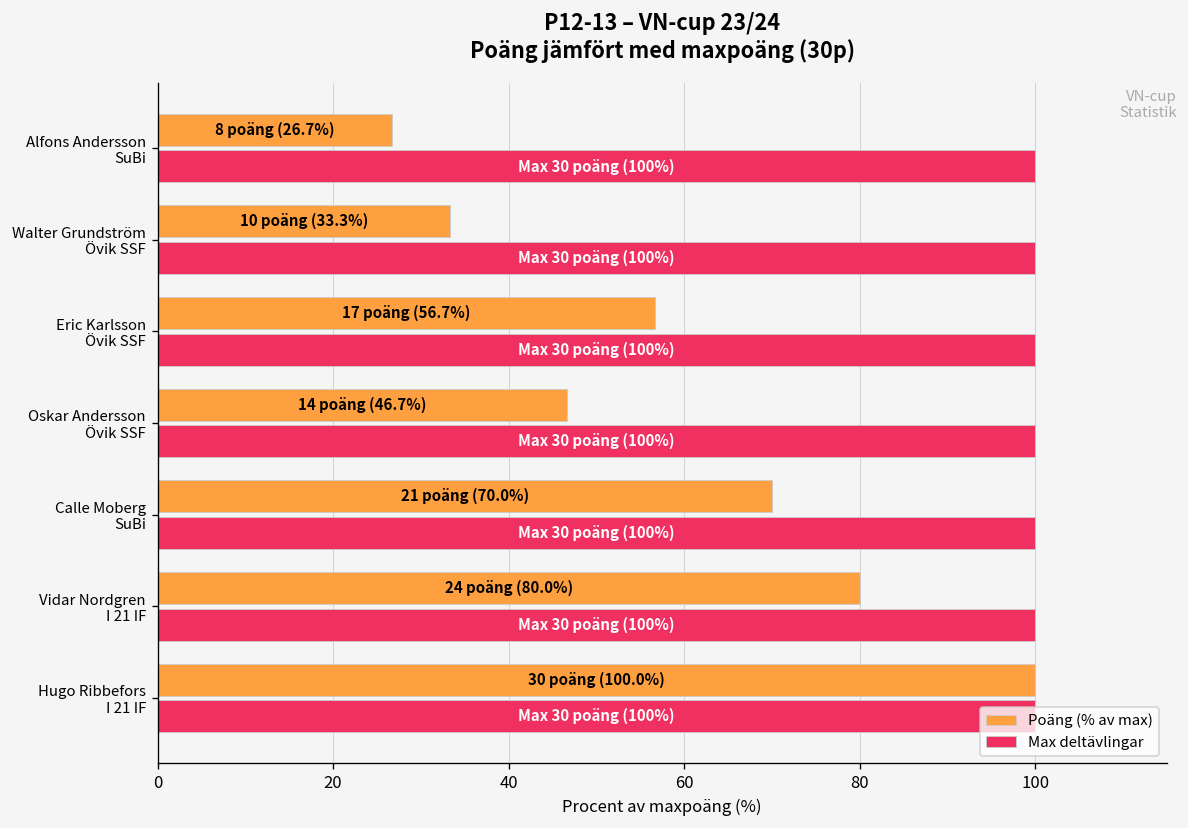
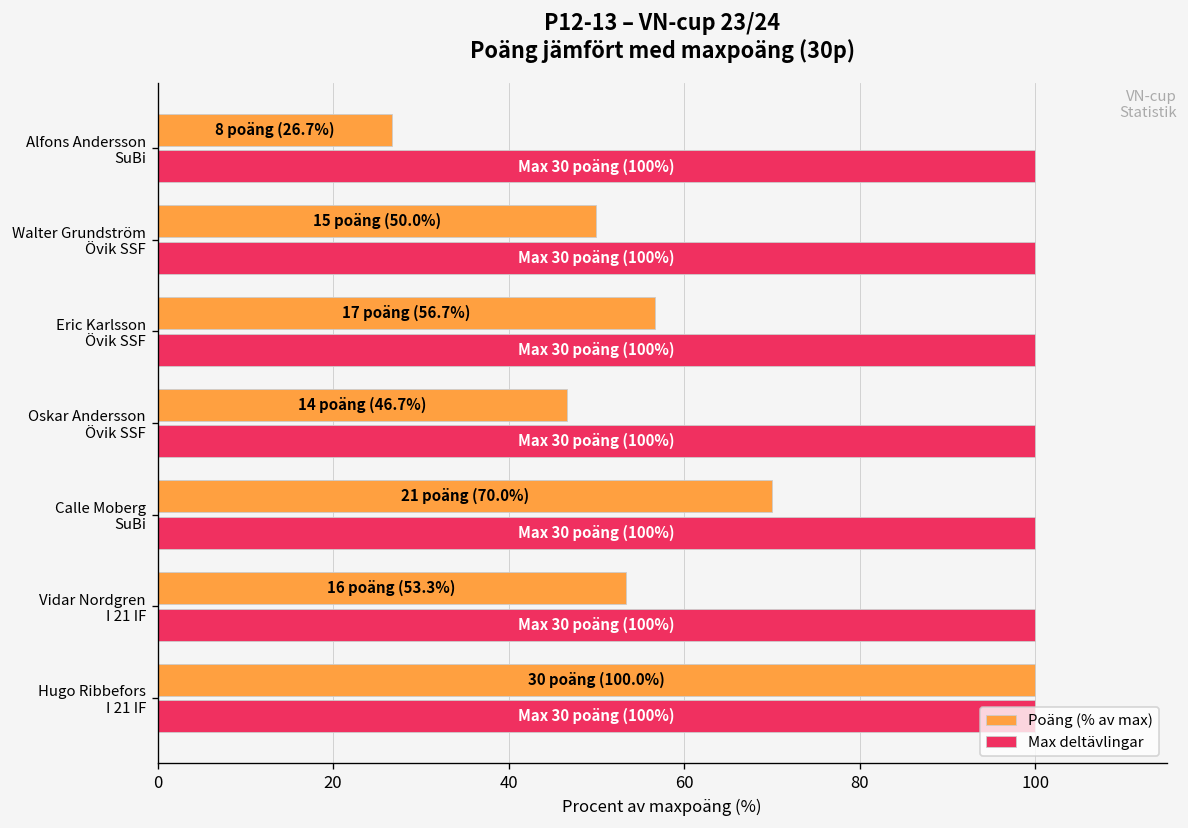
Poäng (% av max), Walter Grundström Övik SSF: 10 poäng (33.3%) -> 15 poäng (50.0%)
Poäng (% av max), Vidar Nordgren I 21 IF: 24 poäng (80.0%) -> 16 poäng (53.3%)
